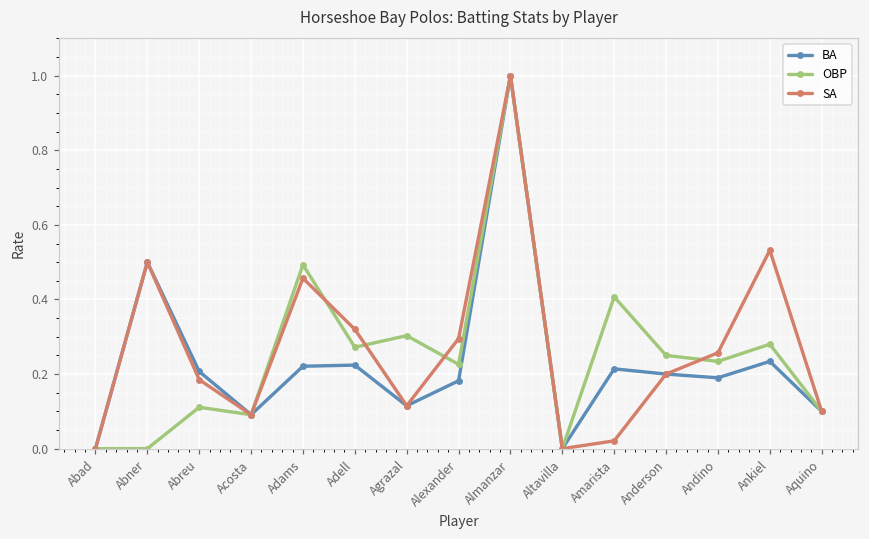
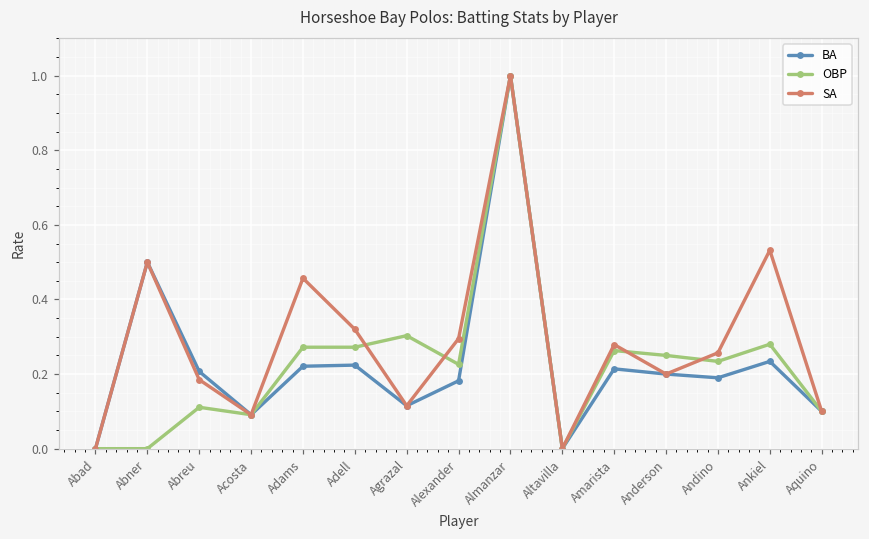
OBP, Adams: 0.49 -> 0.27
OBP, Amarista: 0.41 -> 0.26
SA, Amarista: 0.02 -> 0.28
